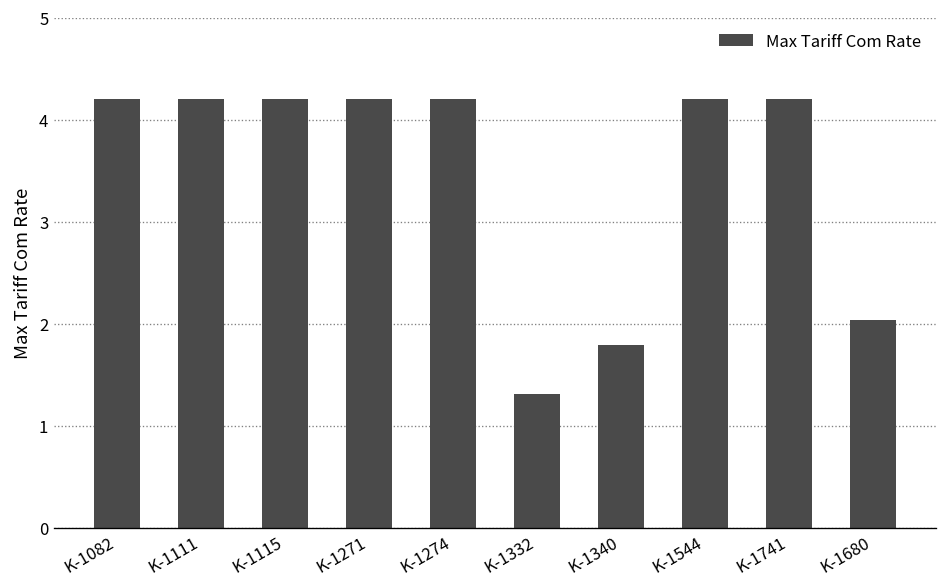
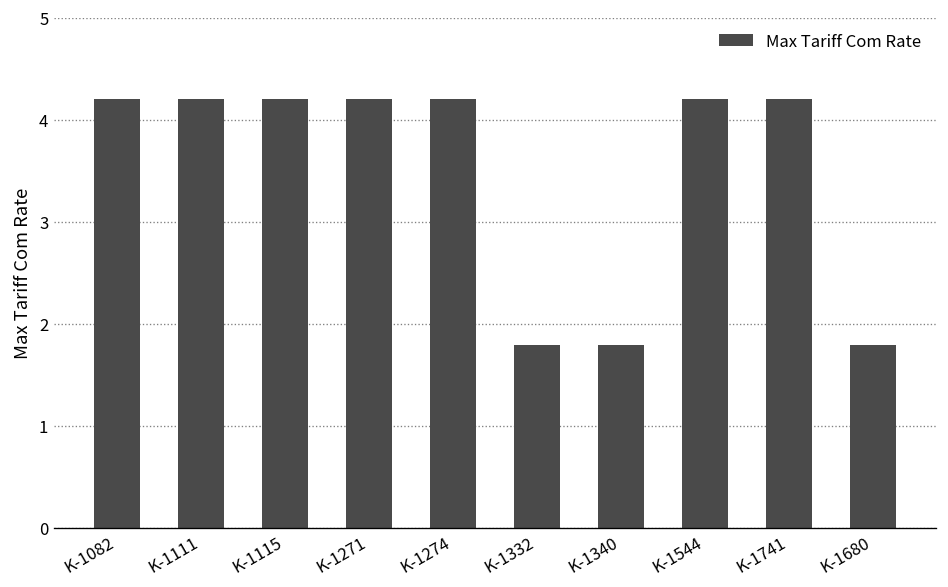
K-1332: 1.3 -> 1.8
K-1680: 2.0 -> 1.8
